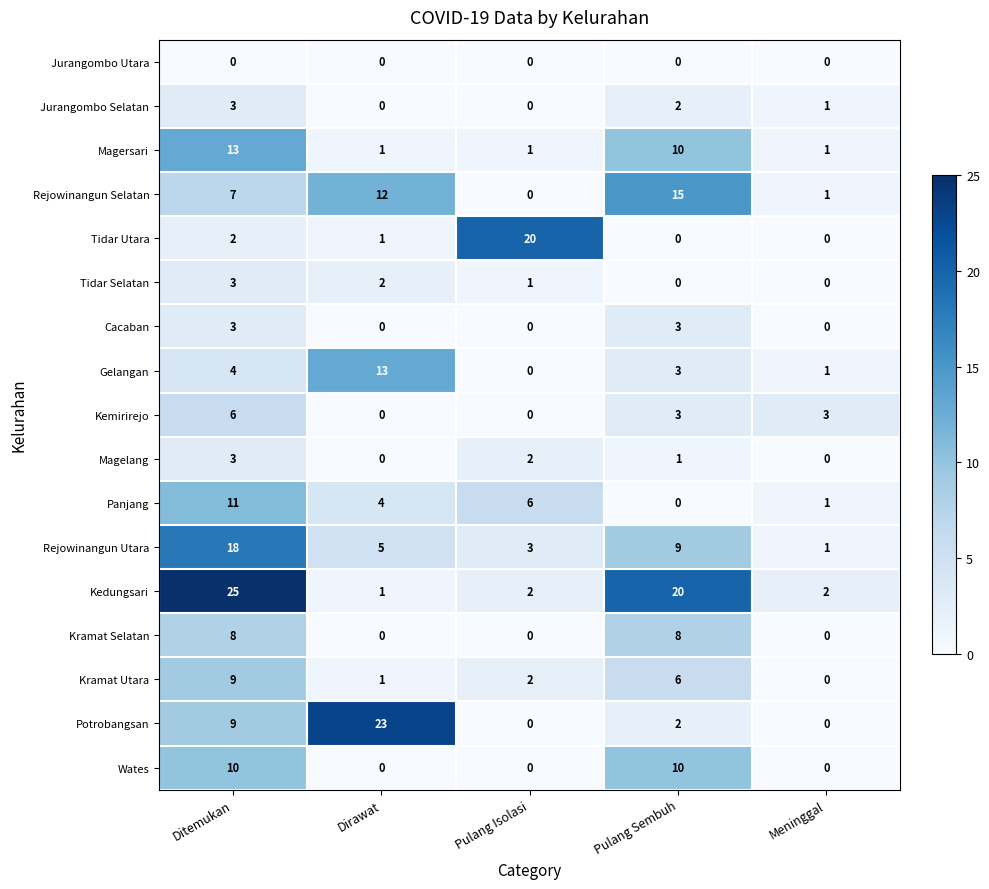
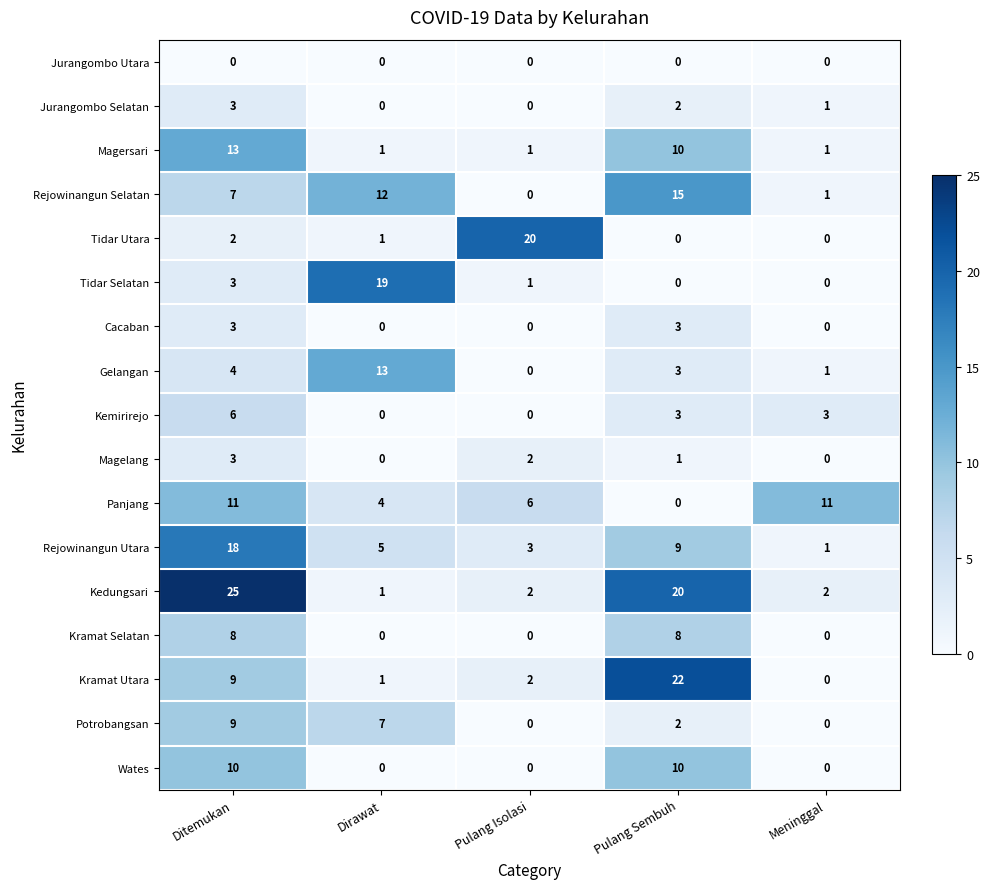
Tidar Selatan, Dirawat: 2 -> 19
Panjang, Meninggal: 1 -> 11
Kramat Utara, Pulang Sembuh: 6 -> 22
Potrobangsan, Dirawat: 23 -> 7
